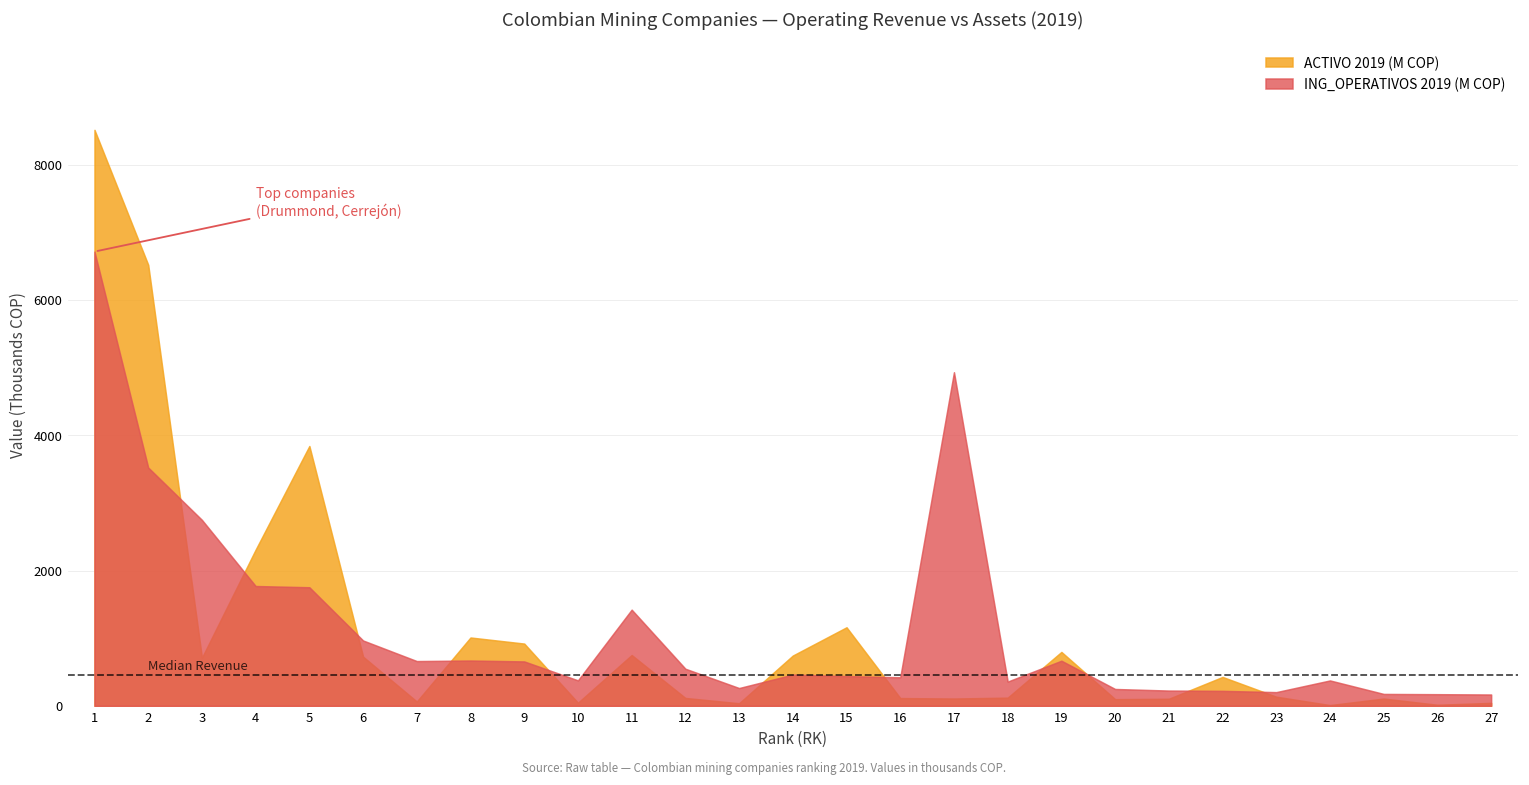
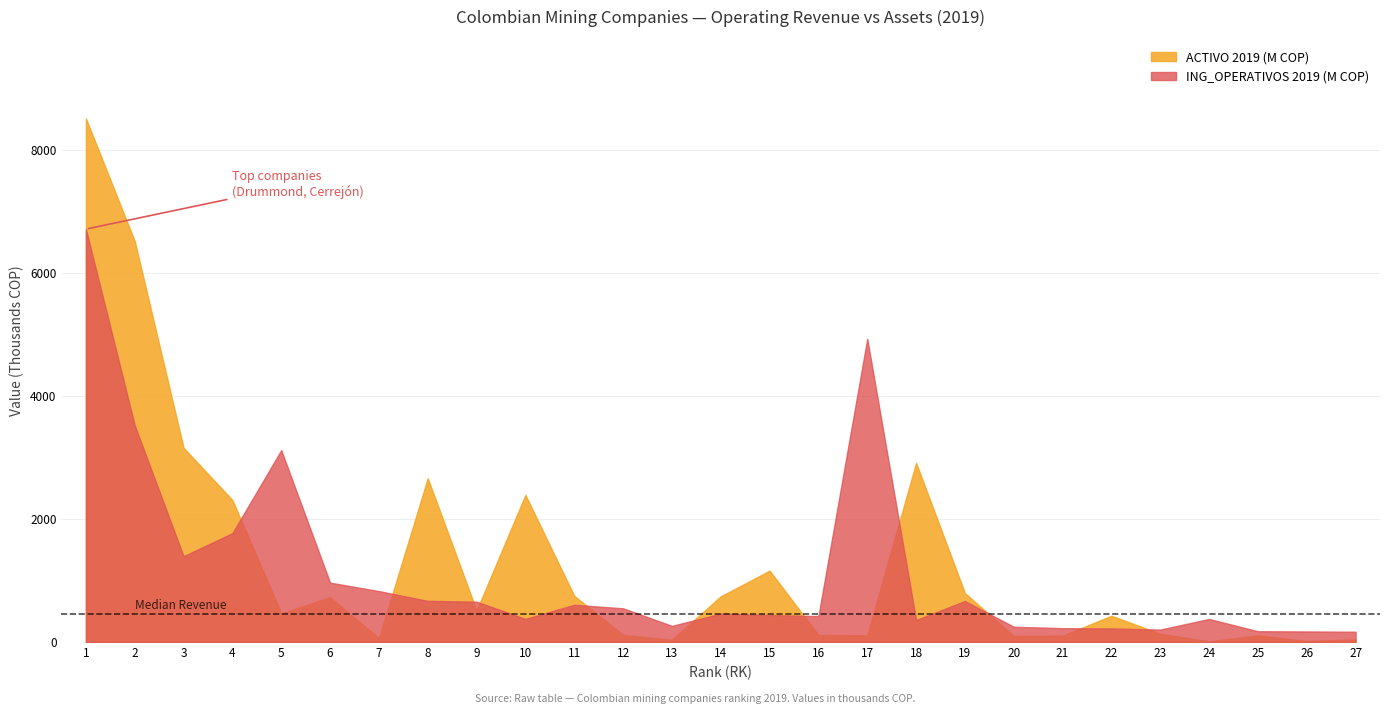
ACTIVO 2019 (M COP), 3: 700 -> 3200
ING_OPERATIVOS 2019 (M COP), 3: 2700 -> 1400
ACTIVO 2019 (M COP), 5: 3800 -> 500
ING_OPERATIVOS 2019 (M COP), 5: 1800 -> 3100
ING_OPERATIVOS 2019 (M COP), 7: 700 -> 800
ACTIVO 2019 (M COP), 8: 1000 -> 2700
ACTIVO 2019 (M COP), 9: 900 -> 500
ACTIVO 2019 (M COP), 10: 0 -> 2400
ING_OPERATIVOS 2019 (M COP), 11: 1400 -> 600
ACTIVO 2019 (M COP), 18: 100 -> 2900
